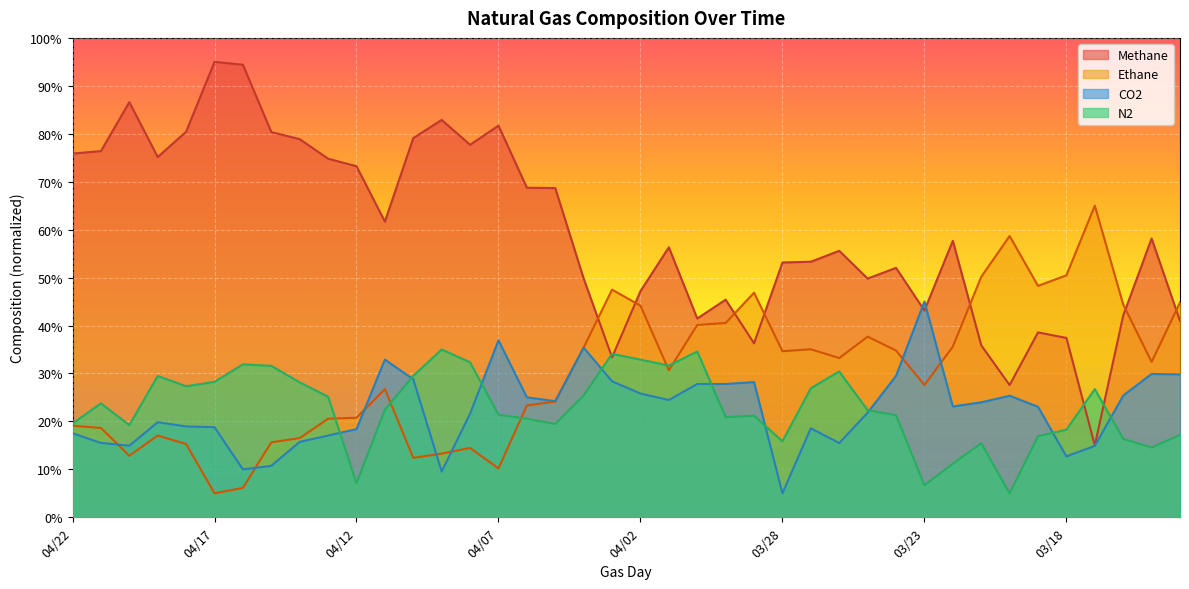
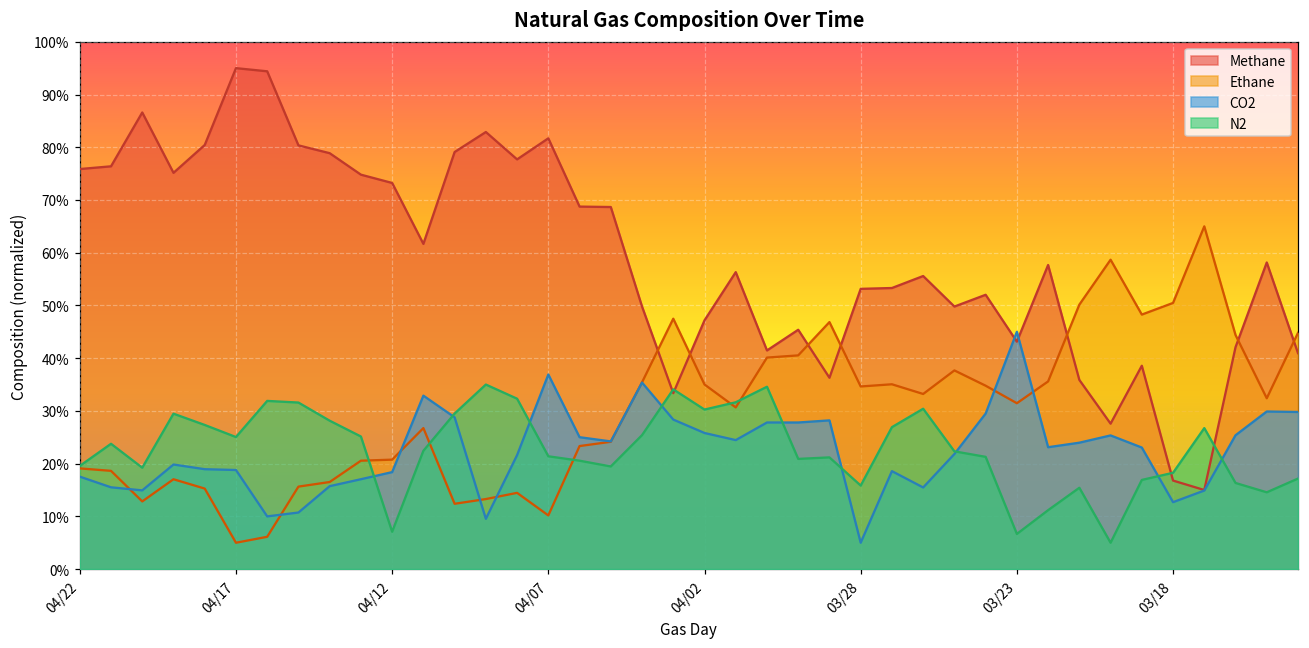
N2, 04/17: 28% -> 25%
Ethane, 04/02: 44% -> 35%
N2, 04/02: 33% -> 30%
Ethane, 03/23: 28% -> 31%
Methane, 03/18: 37% -> 17%
